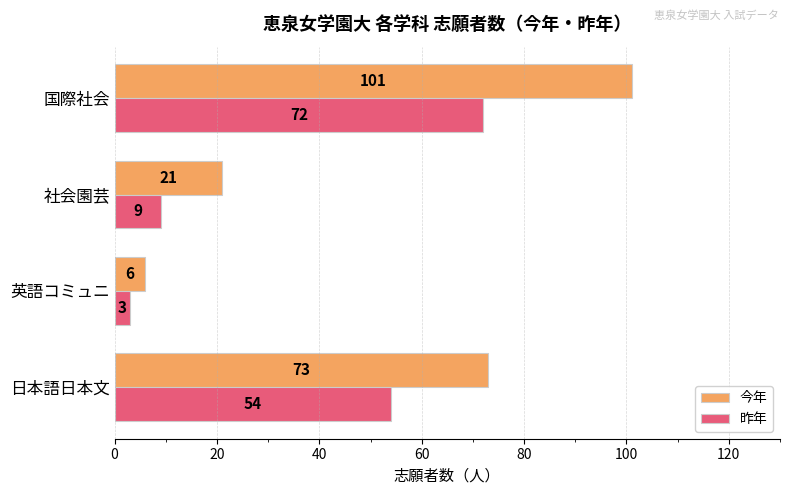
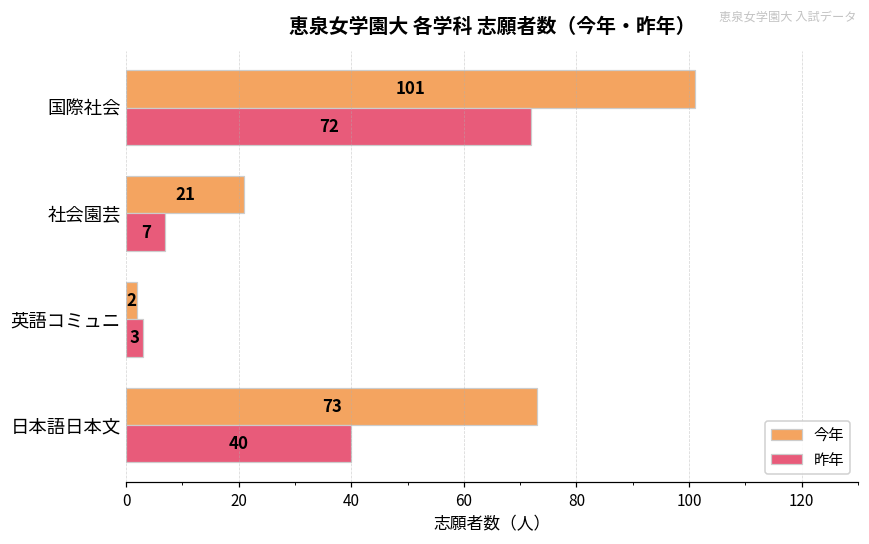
昨年, 社会園芸: 9 -> 7
今年, 英語コミュニ: 6 -> 2
昨年, 日本語日本文: 54 -> 40
